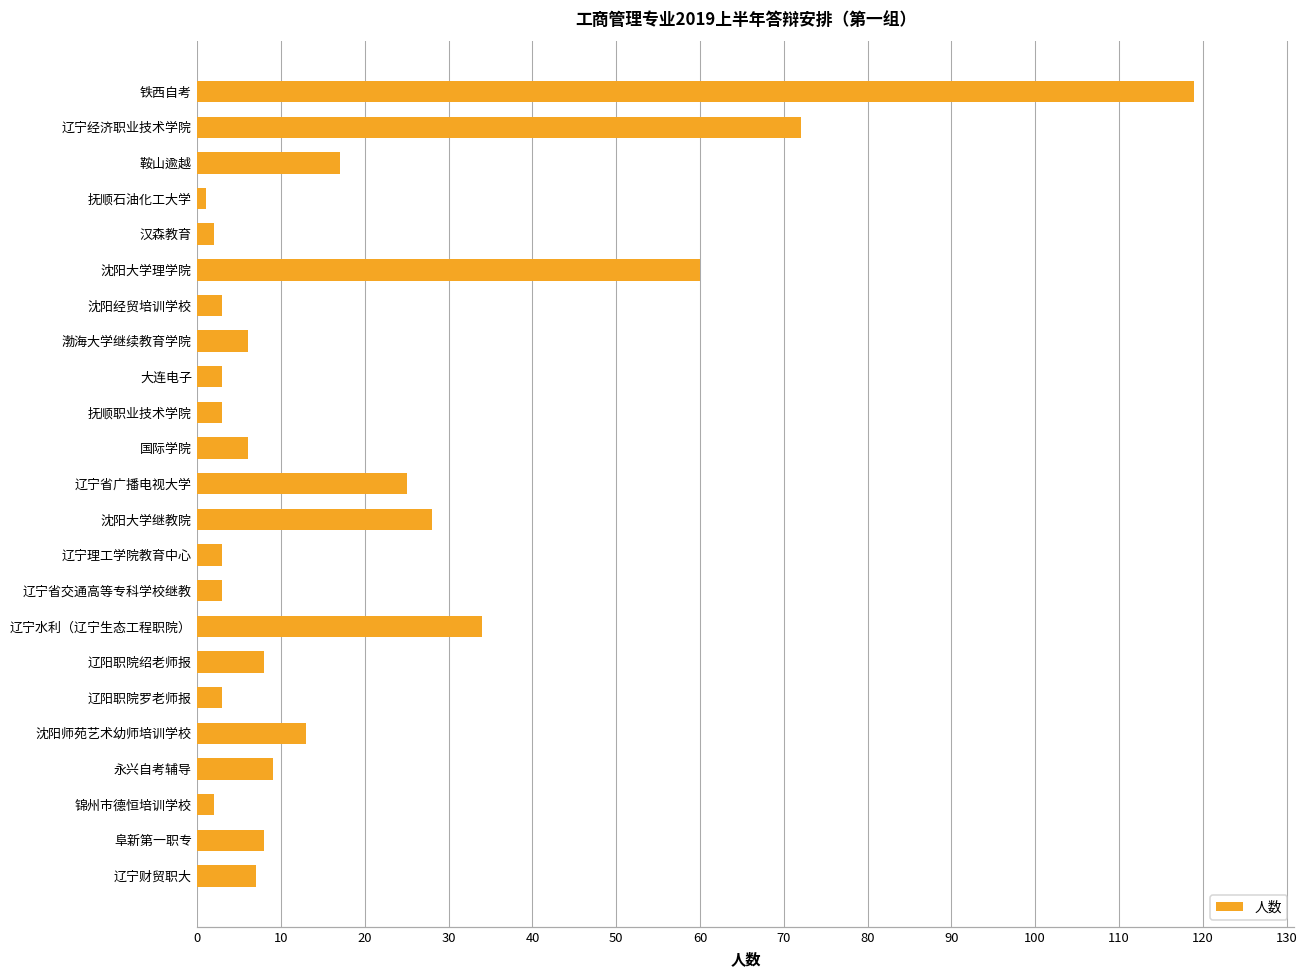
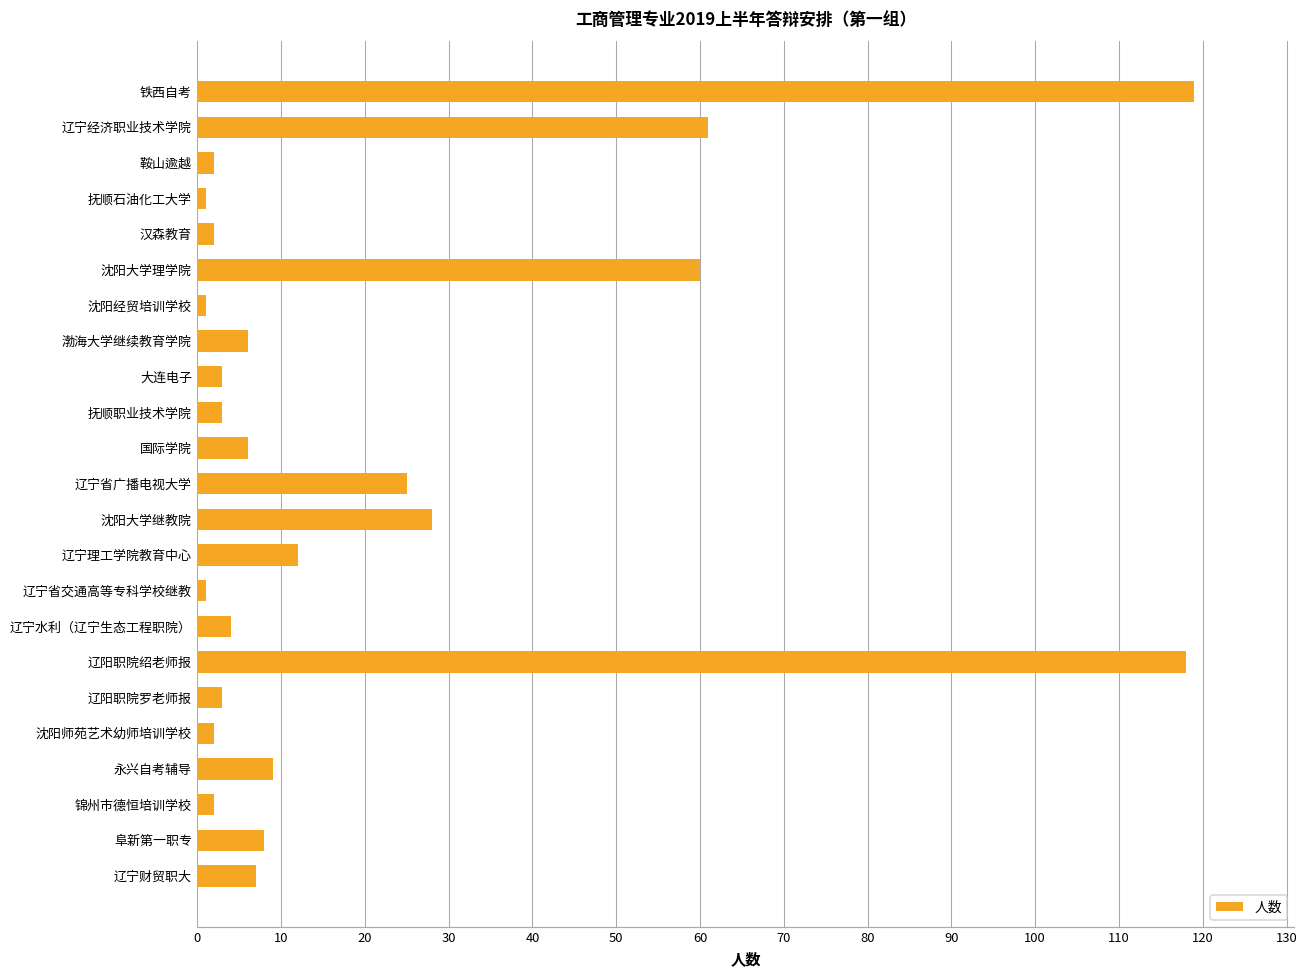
辽宁经济职业技术学院: 72 -> 61
鞍山逾越: 17 -> 2
沈阳经贸培训学校: 3 -> 1
辽宁理工学院教育中心: 3 -> 12
辽宁省交通高等专科学校继教: 3 -> 1
辽宁水利（辽宁生态工程职院）: 34 -> 4
辽阳职院绍老师报: 8 -> 118
沈阳师苑艺术幼师培训学校: 13 -> 2
